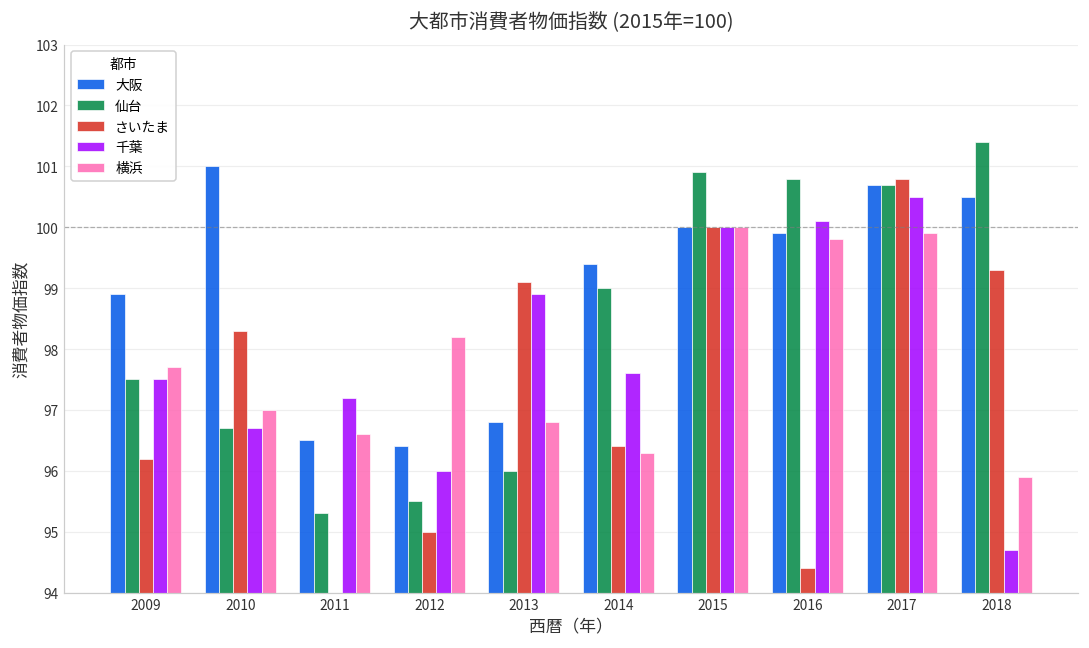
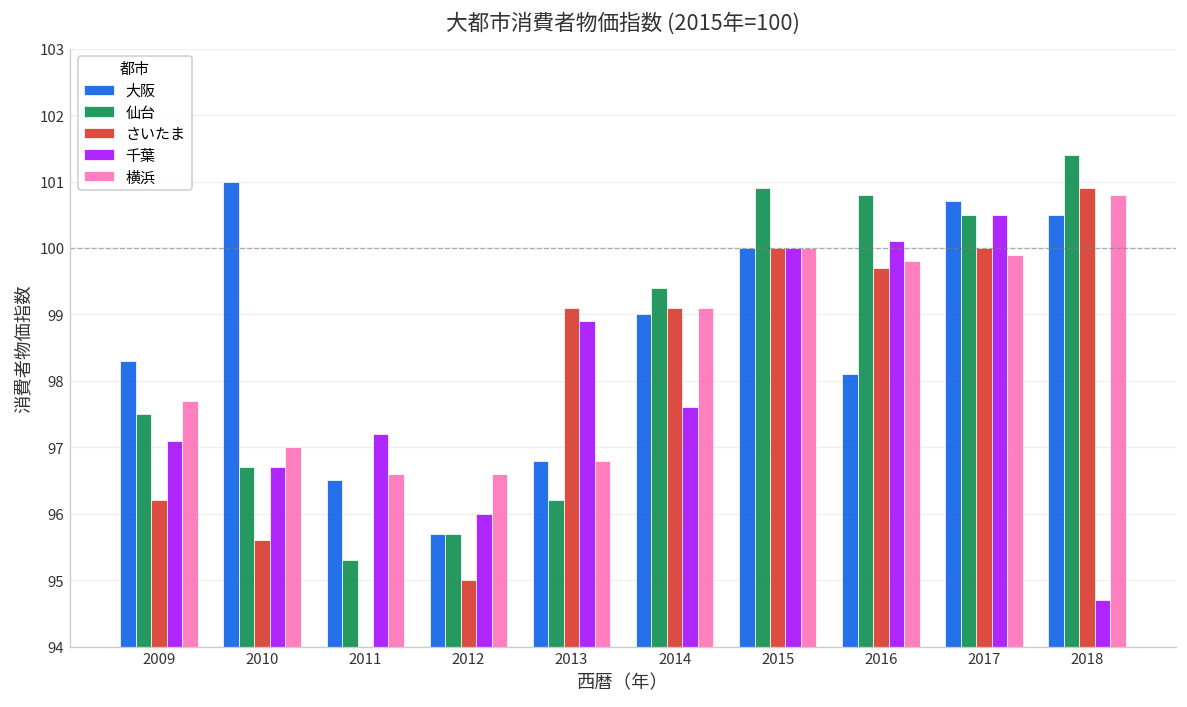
大阪, 2009: 98.9 -> 98.3
千葉, 2009: 97.5 -> 97.1
さいたま, 2010: 98.3 -> 95.6
大阪, 2012: 96.4 -> 95.7
仙台, 2012: 95.5 -> 95.7
横浜, 2012: 98.2 -> 96.6
仙台, 2013: 96.0 -> 96.2
大阪, 2014: 99.4 -> 99.0
仙台, 2014: 99.0 -> 99.4
さいたま, 2014: 96.4 -> 99.1
横浜, 2014: 96.3 -> 99.1
大阪, 2016: 99.9 -> 98.1
さいたま, 2016: 94.4 -> 99.7
仙台, 2017: 100.7 -> 100.5
さいたま, 2017: 100.8 -> 100.0
さいたま, 2018: 99.3 -> 100.9
横浜, 2018: 95.9 -> 100.8
